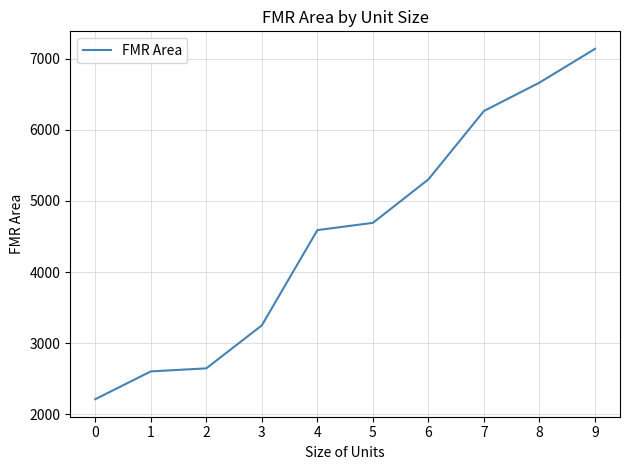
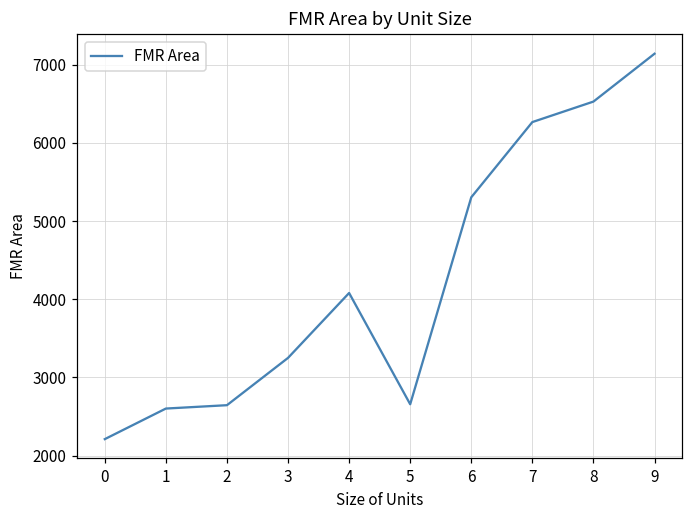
4: 4600 -> 4100
5: 4700 -> 2700
8: 6700 -> 6500
